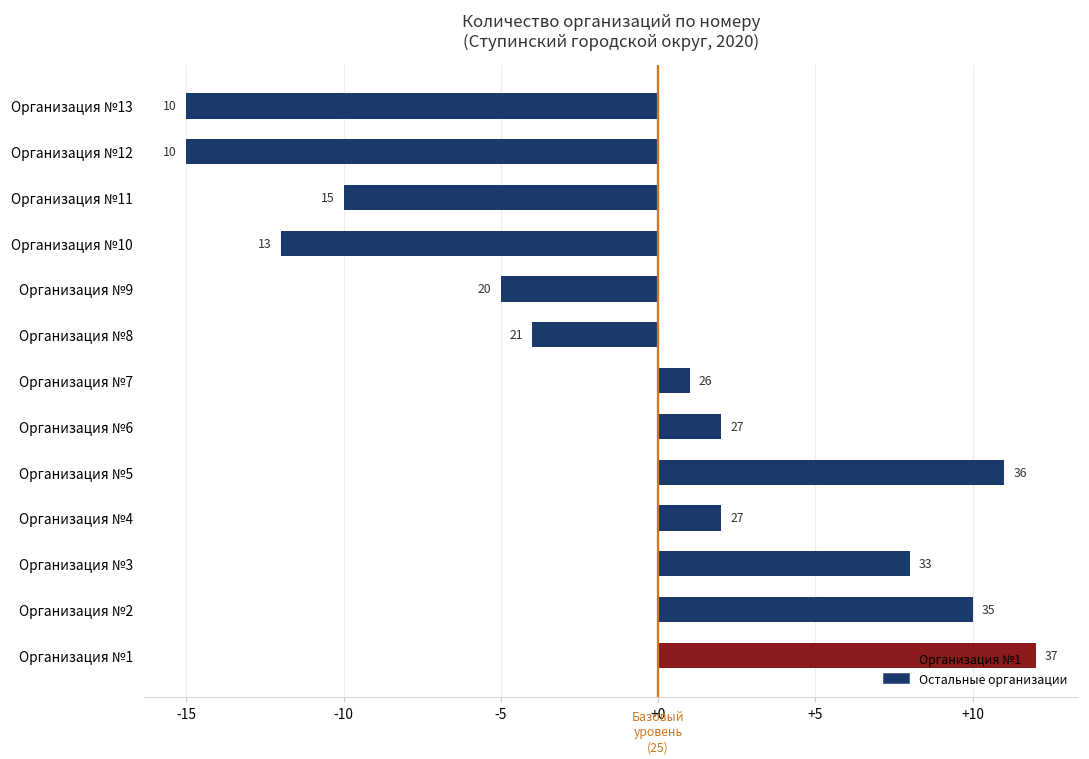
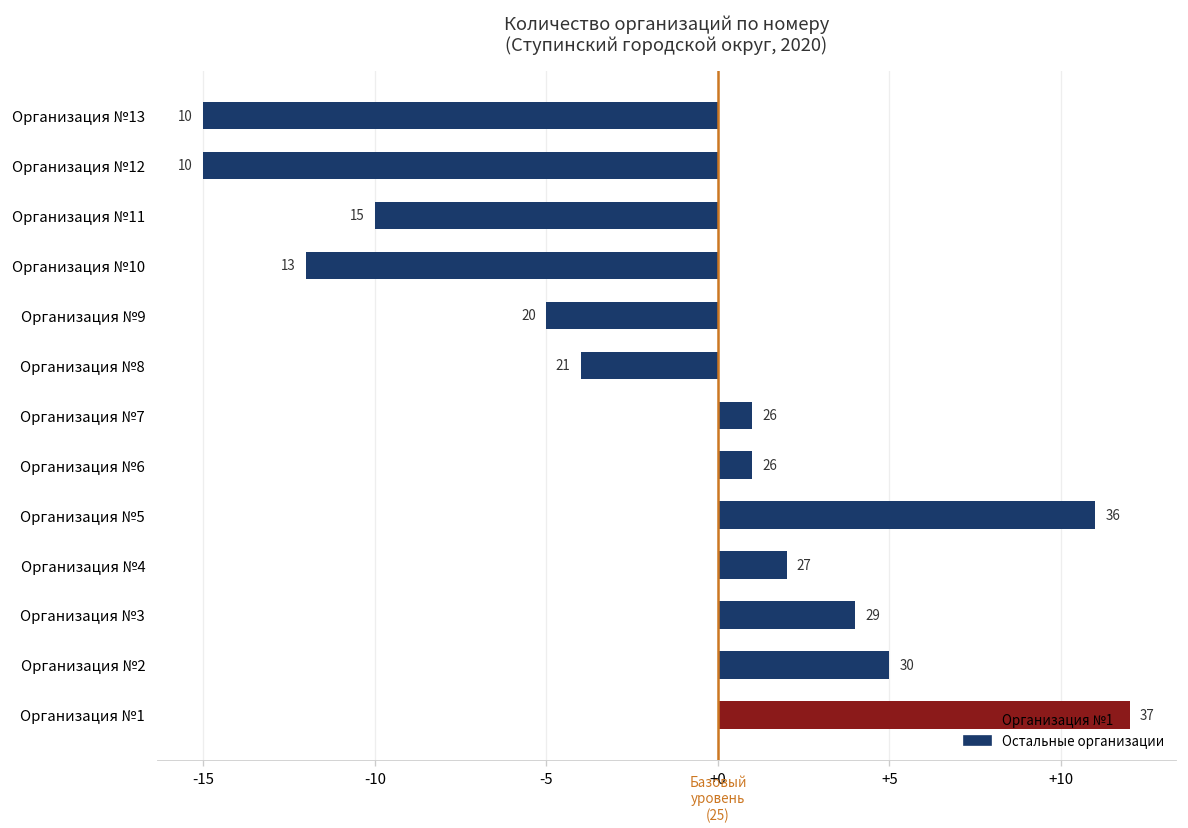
Организация №6: 27 -> 26
Организация №3: 33 -> 29
Организация №2: 35 -> 30
